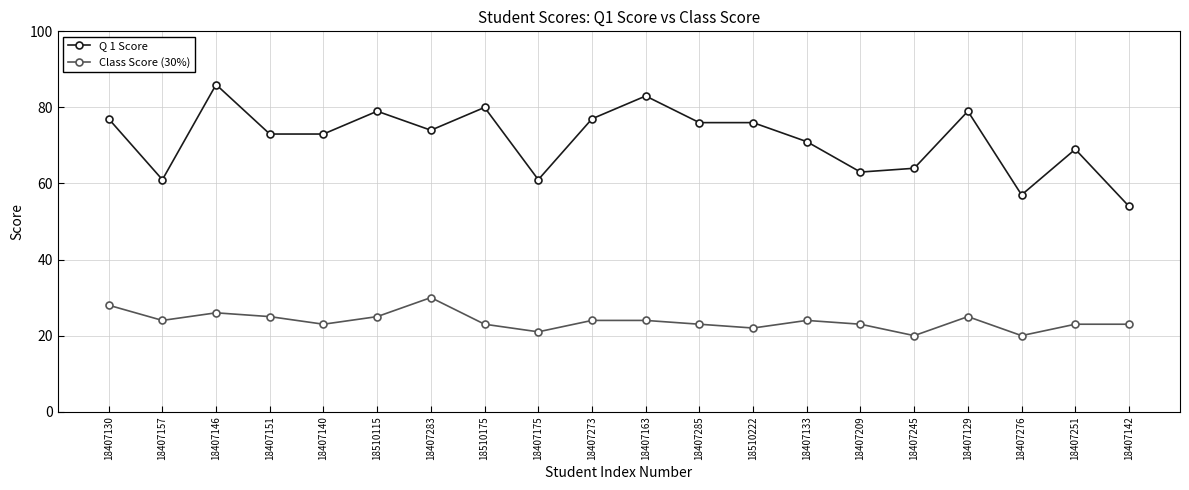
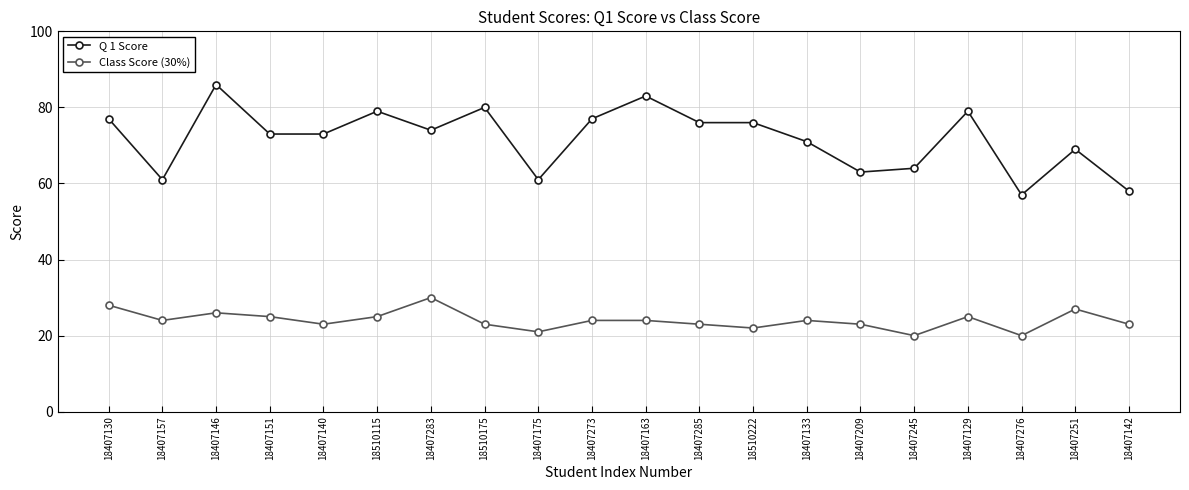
Class Score (30%), 18407251: 23 -> 27
Q 1 Score, 18407142: 54 -> 58
